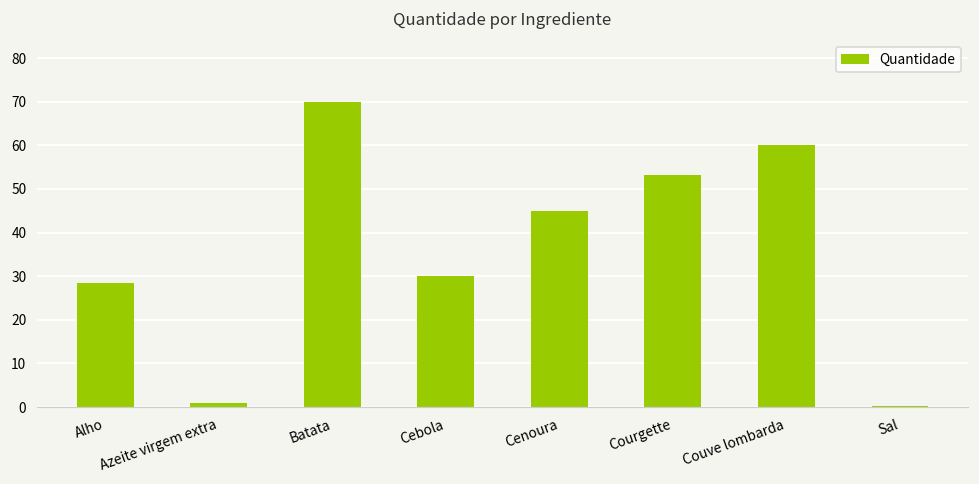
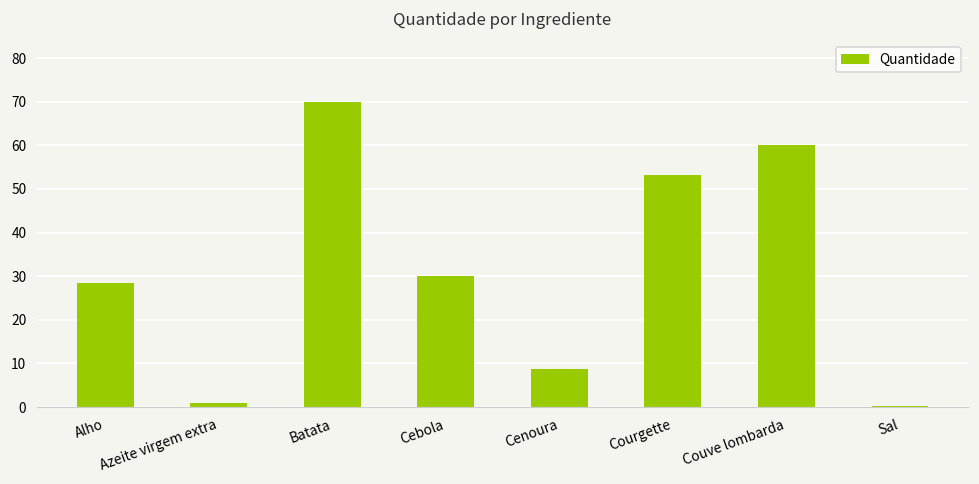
Cenoura: 45 -> 9
